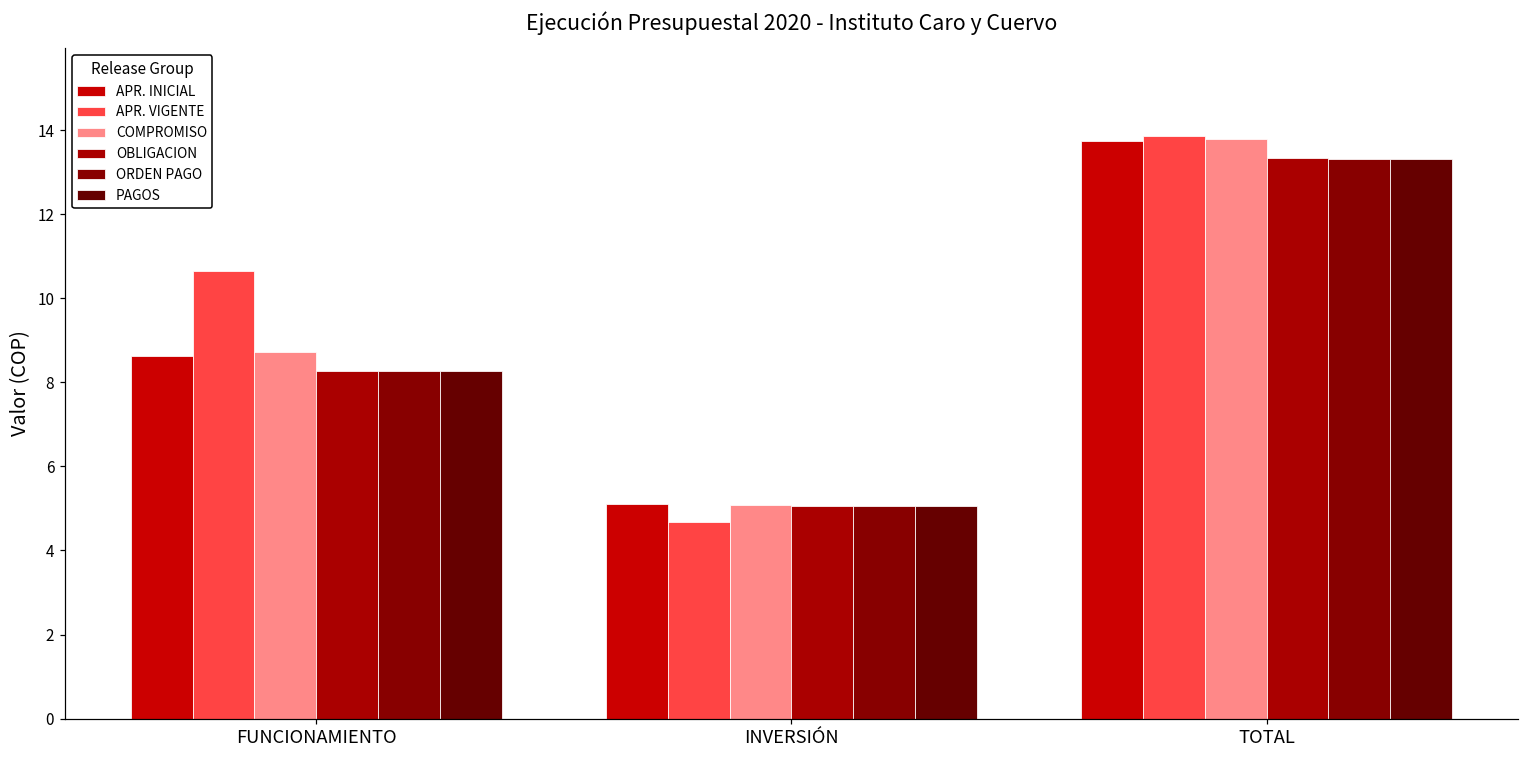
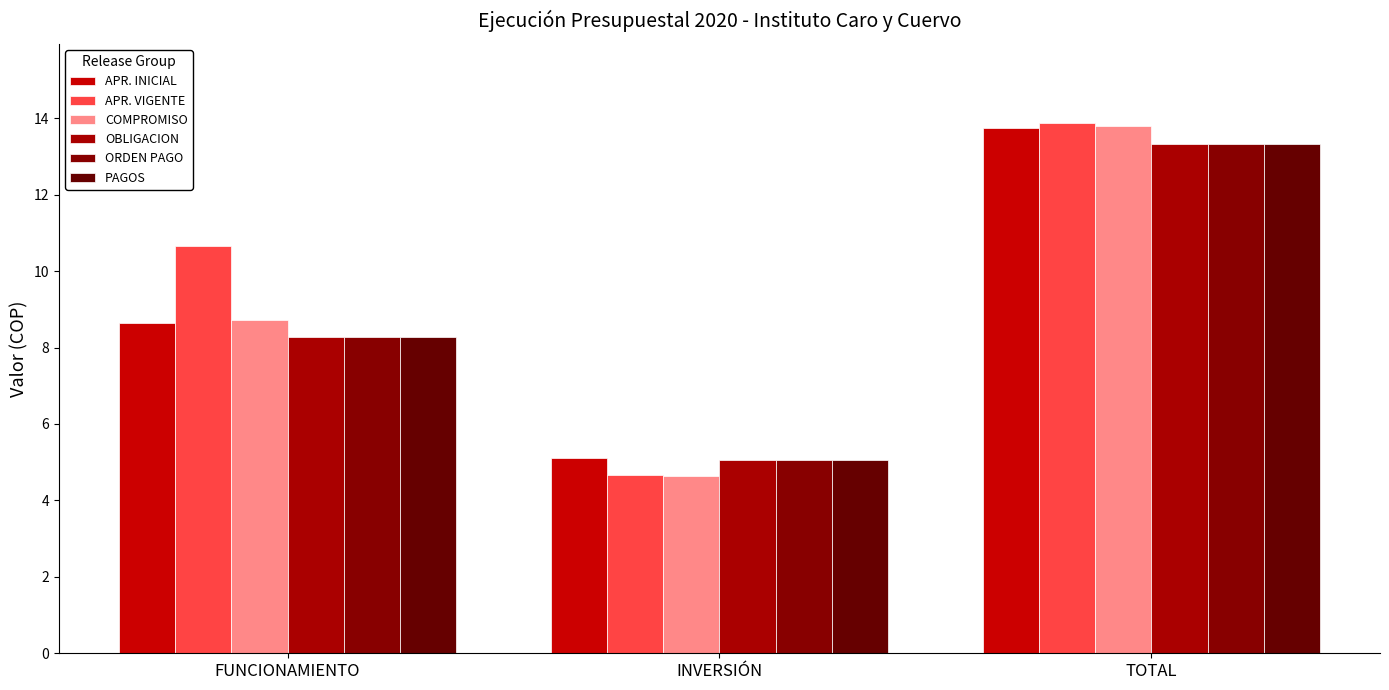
COMPROMISO, INVERSIÓN: 5.1 -> 4.6
